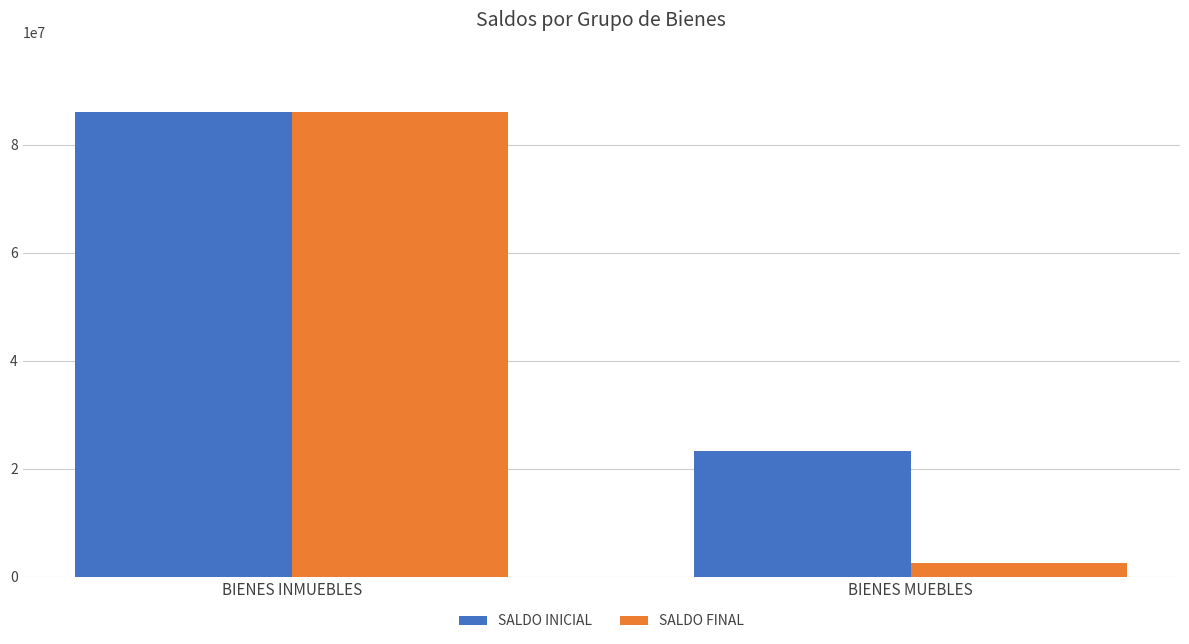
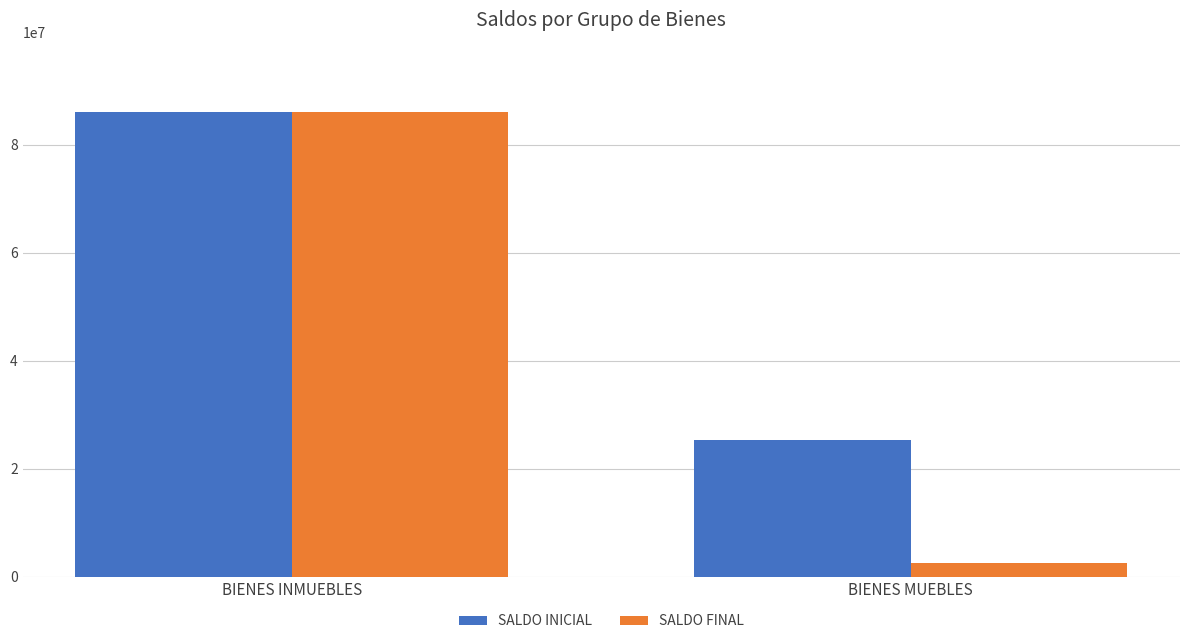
SALDO INICIAL, BIENES MUEBLES: 23000000 -> 25000000
